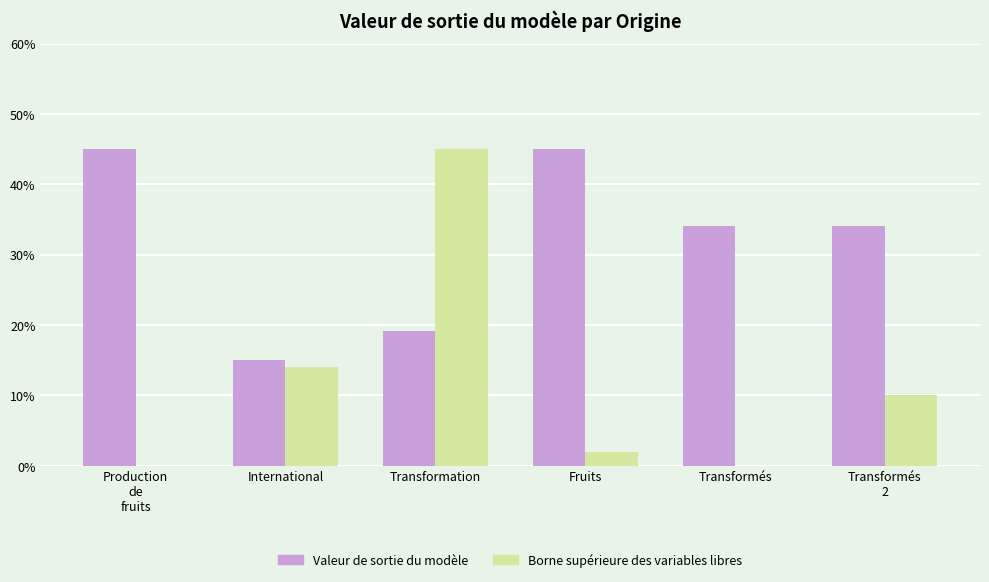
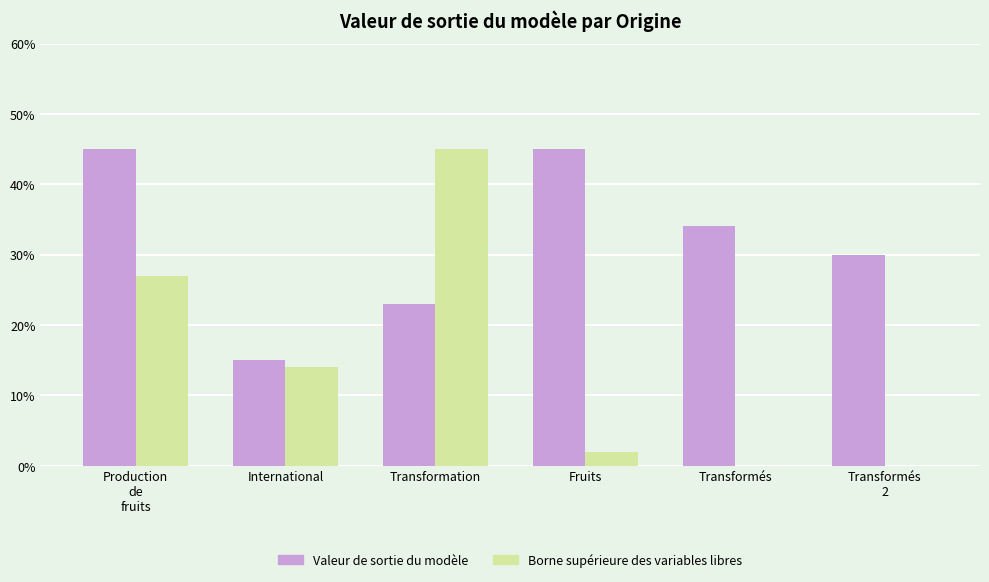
Borne supérieure des variables libres, Production de fruits: 0% -> 27%
Valeur de sortie du modèle, Transformation: 19% -> 23%
Valeur de sortie du modèle, Transformés 2: 34% -> 30%
Borne supérieure des variables libres, Transformés 2: 10% -> 0%
